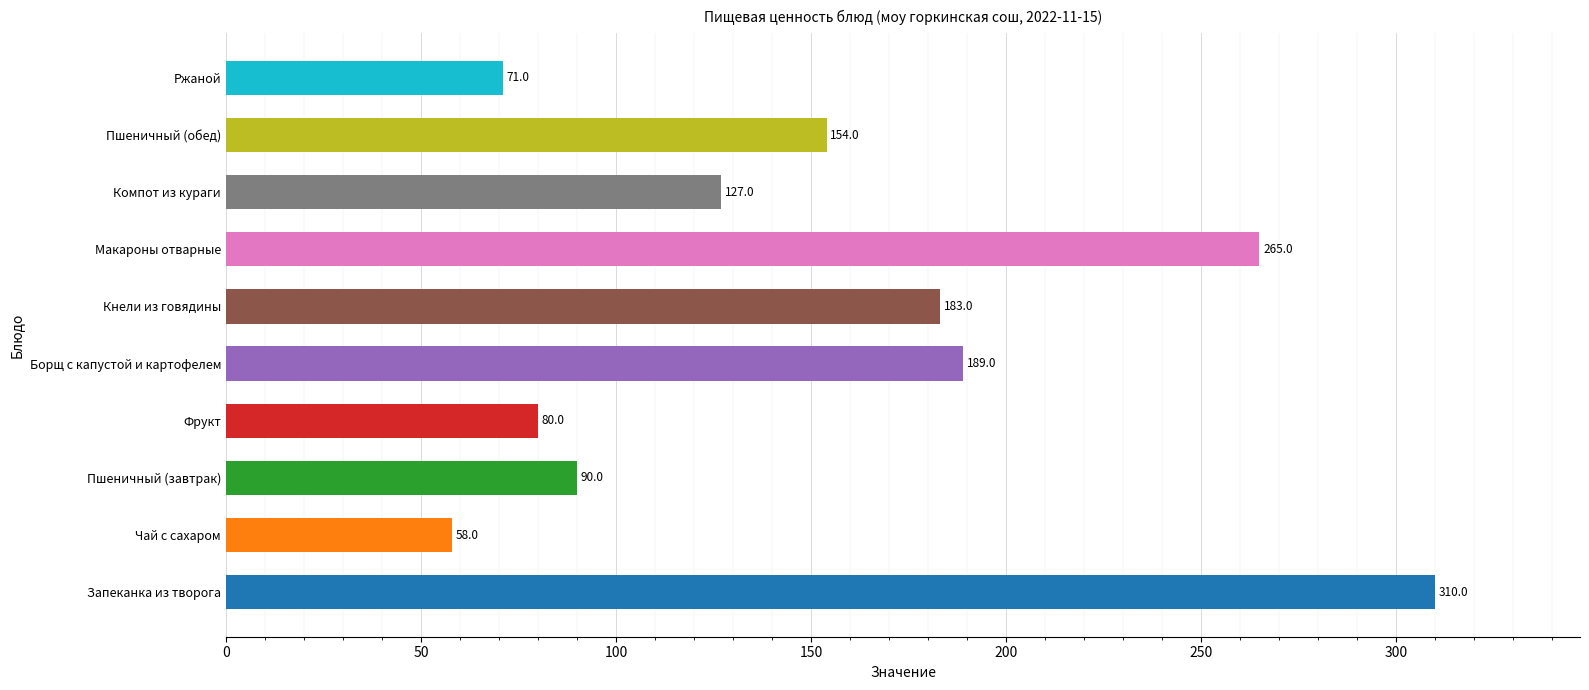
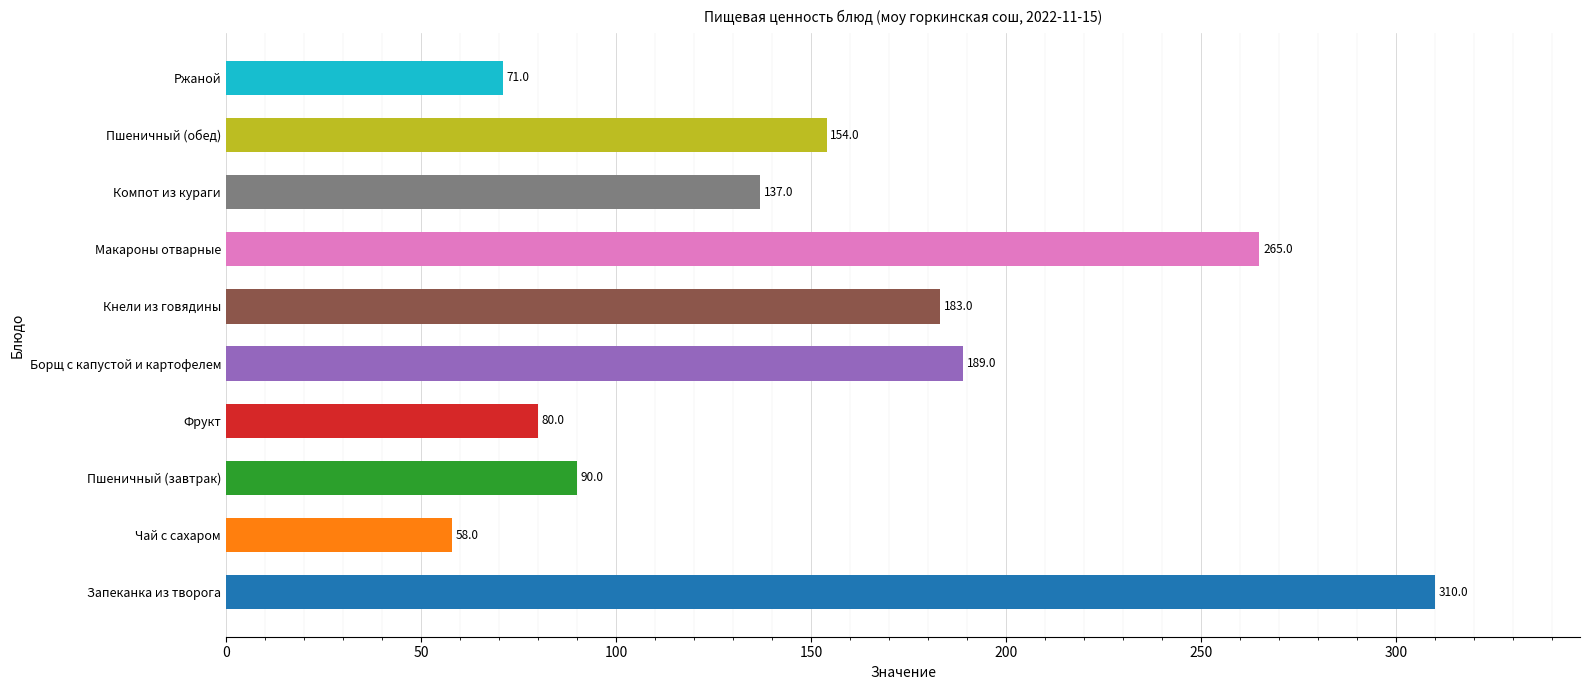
Компот из кураги: 127.0 -> 137.0
